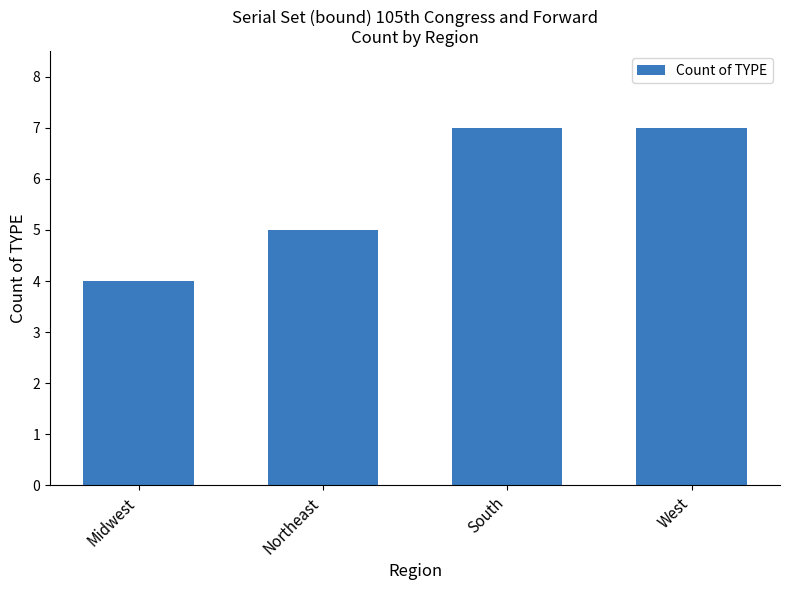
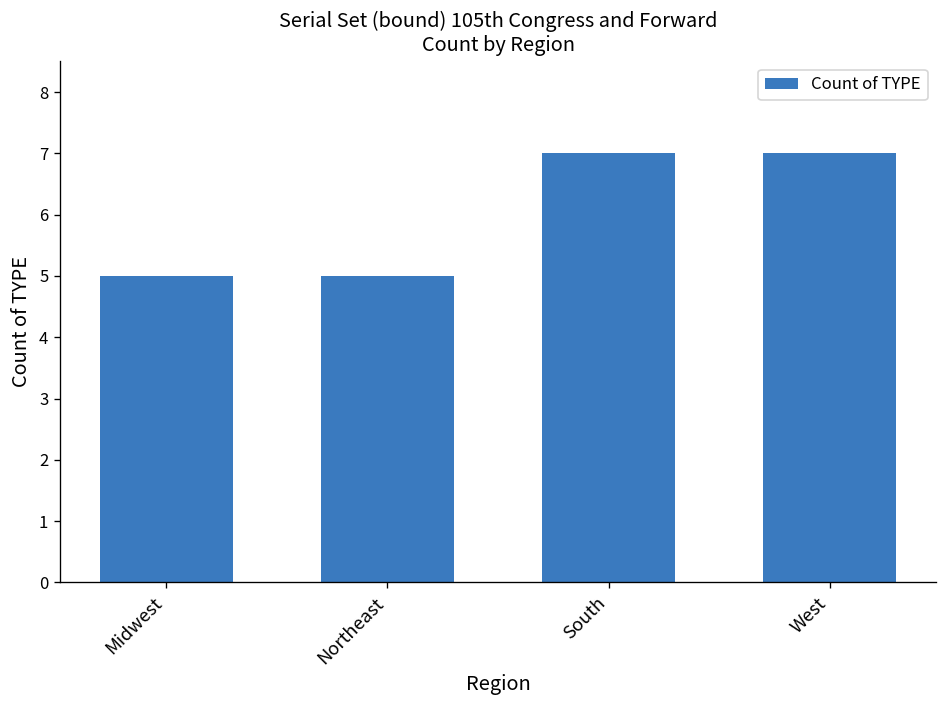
Midwest: 4 -> 5
